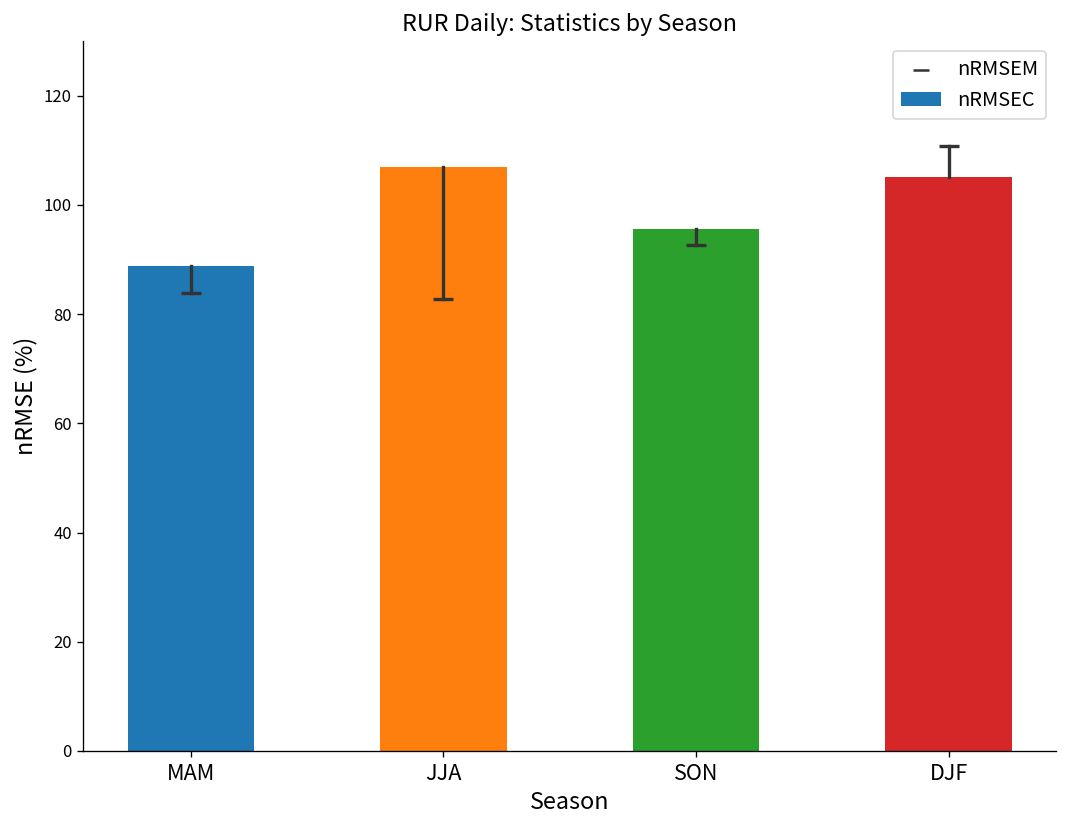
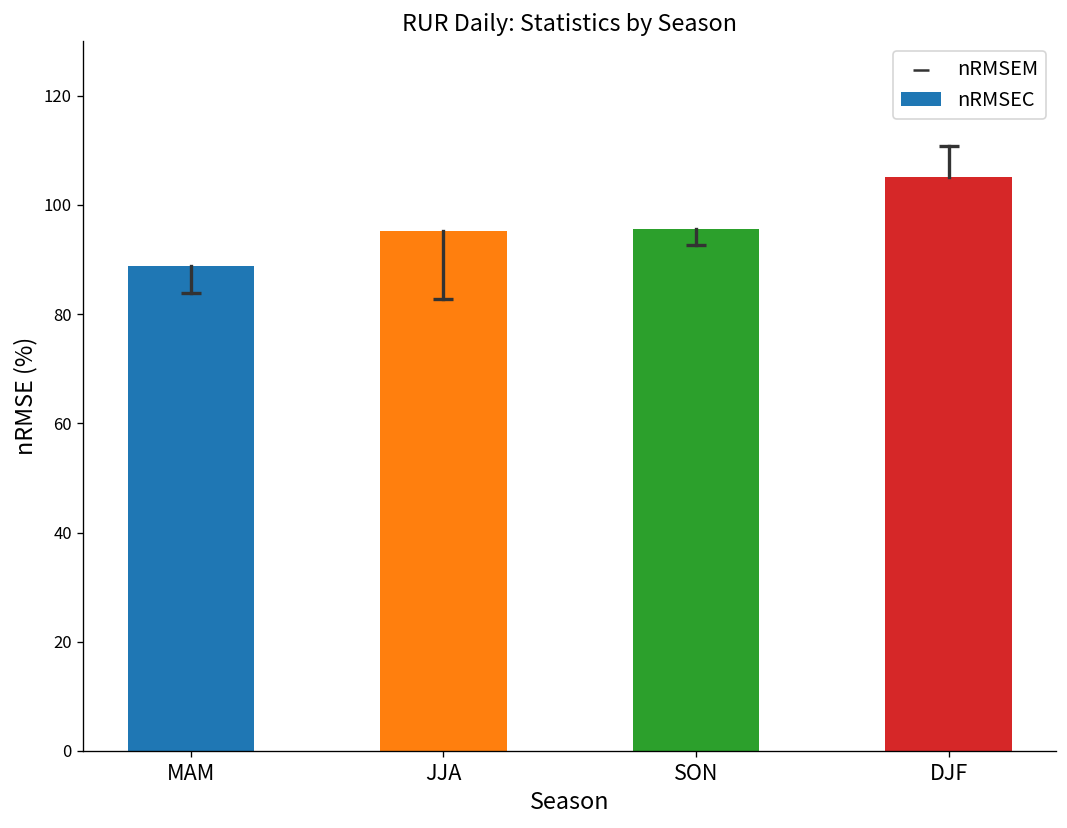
nRMSEC, JJA: 107 -> 95
